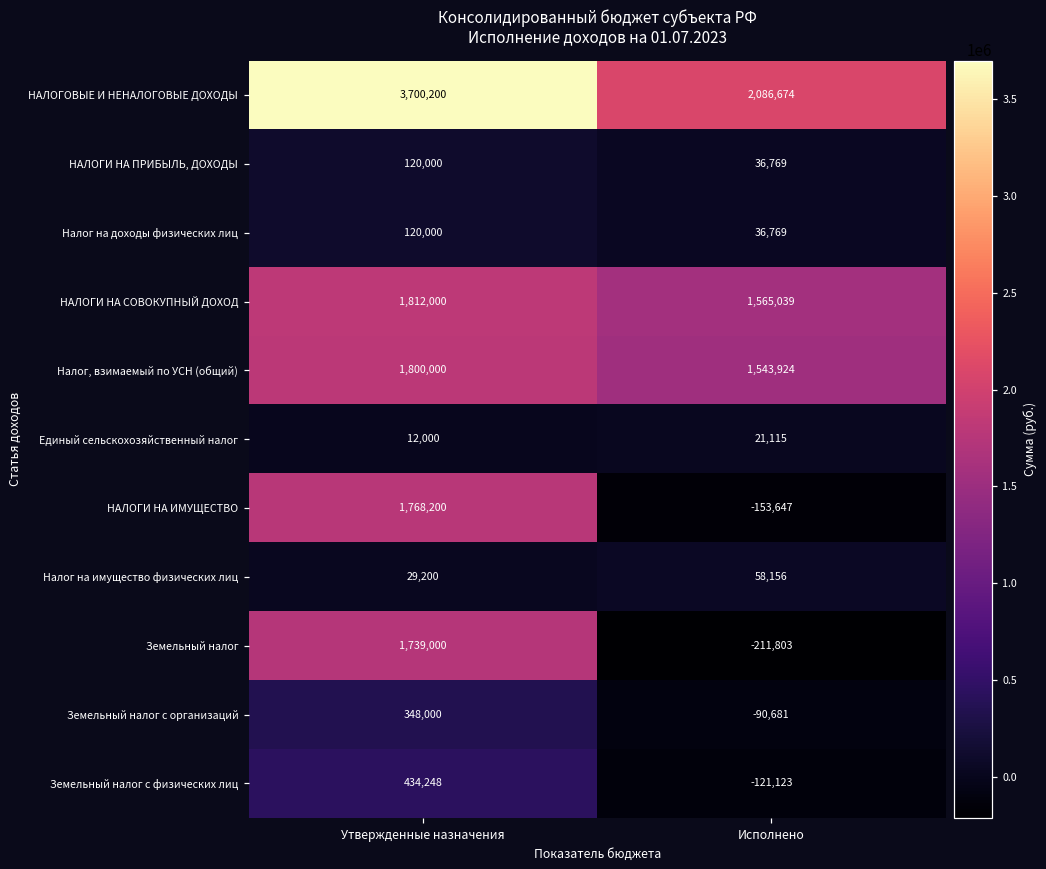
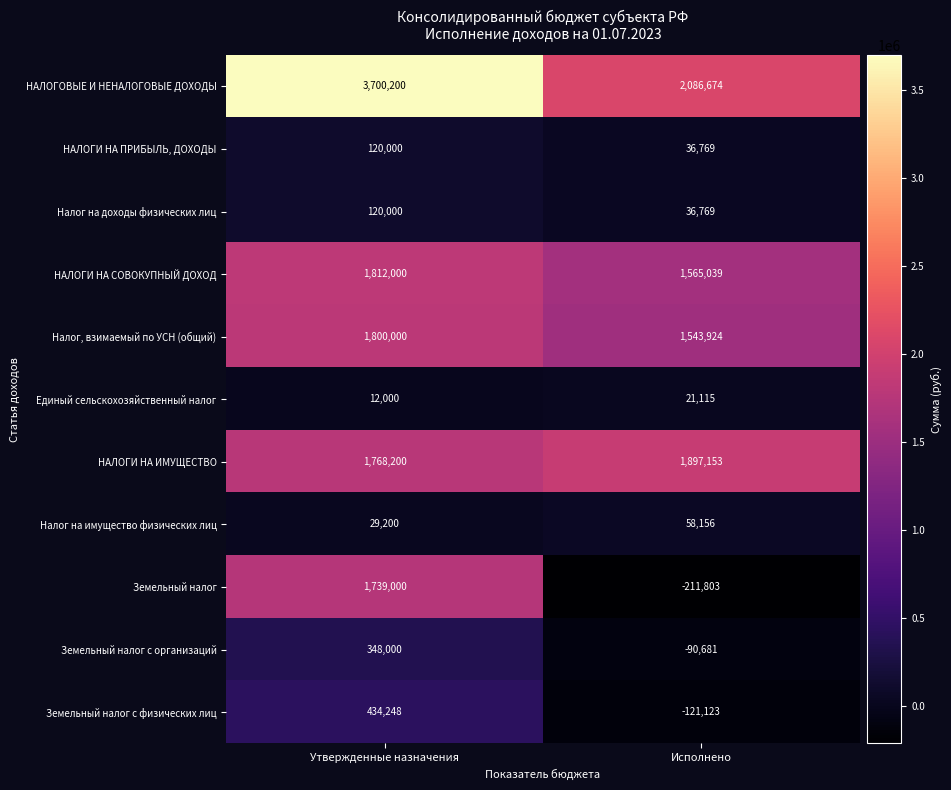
НАЛОГИ НА ИМУЩЕСТВО, Исполнено: -153,647 -> 1,897,153
